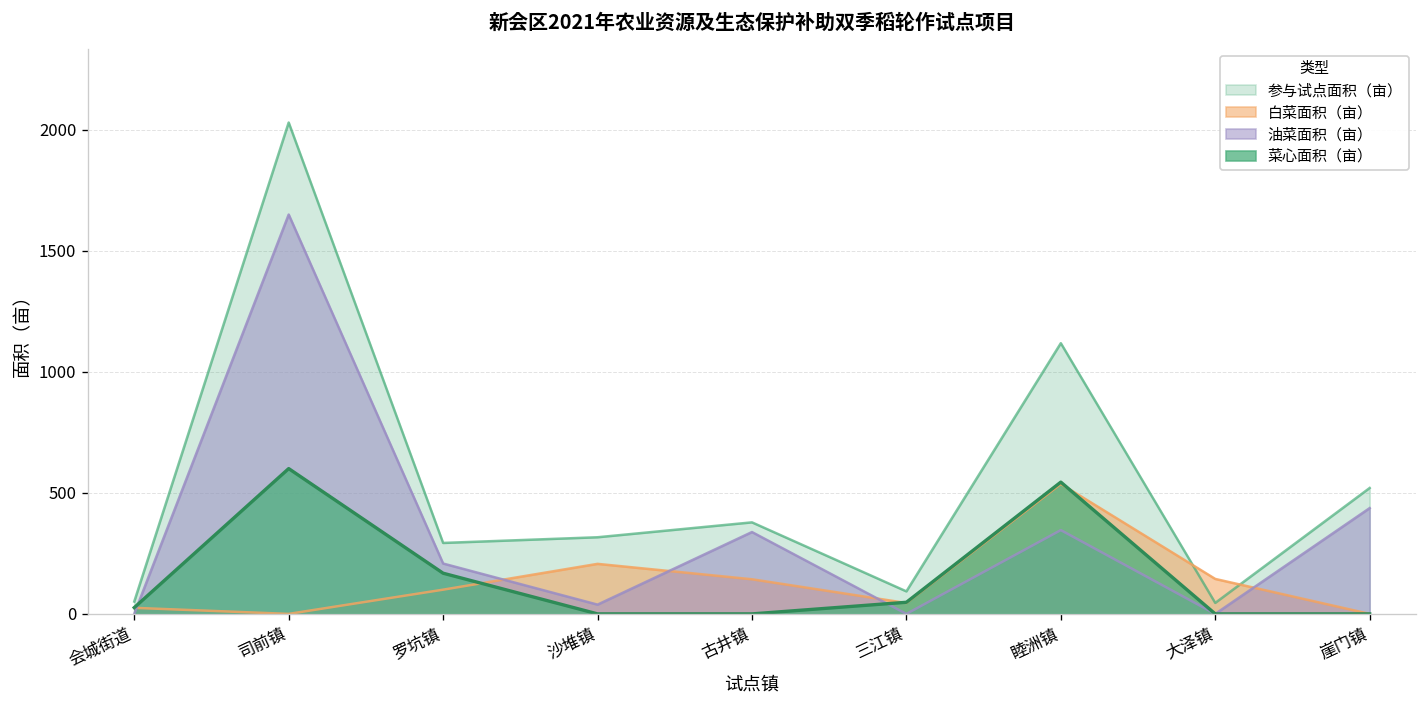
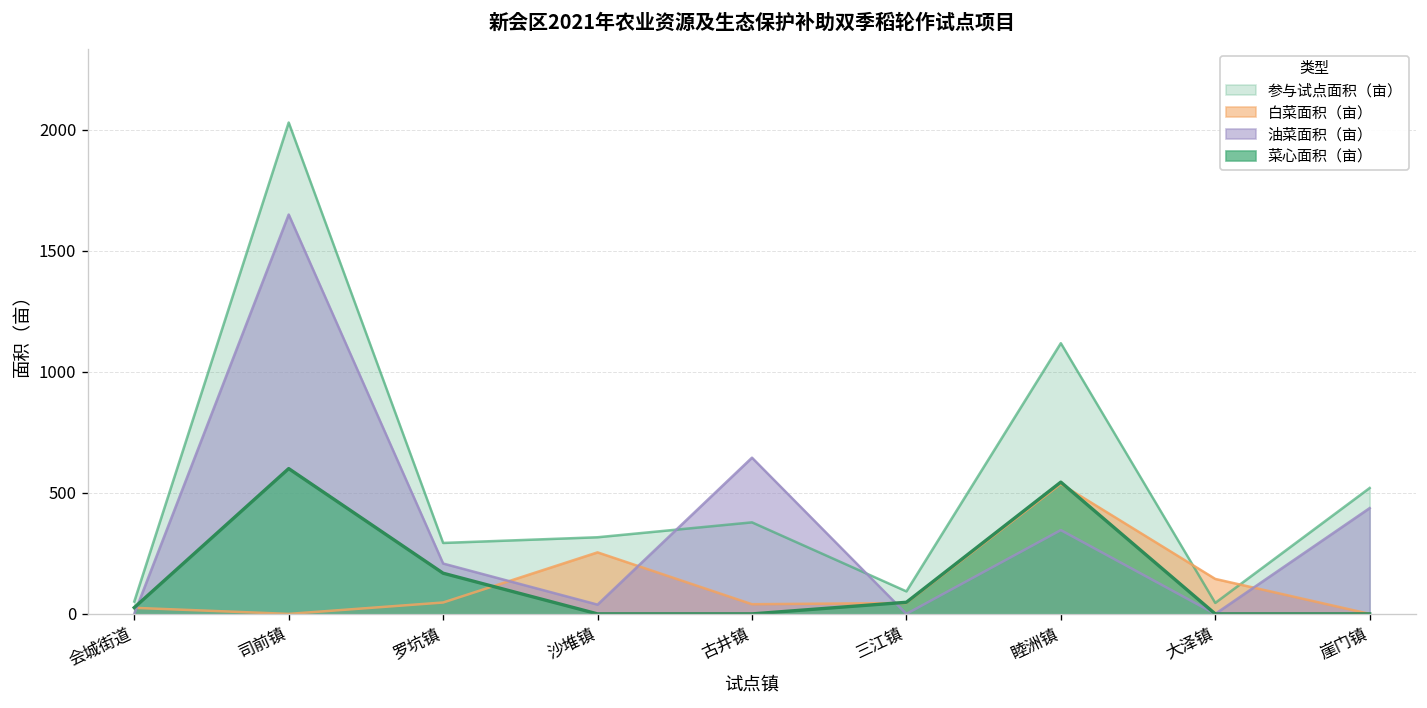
白菜面积（亩）, 罗坑镇: 100 -> 50
白菜面积（亩）, 沙堆镇: 210 -> 250
白菜面积（亩）, 古井镇: 140 -> 40
油菜面积（亩）, 古井镇: 340 -> 650
